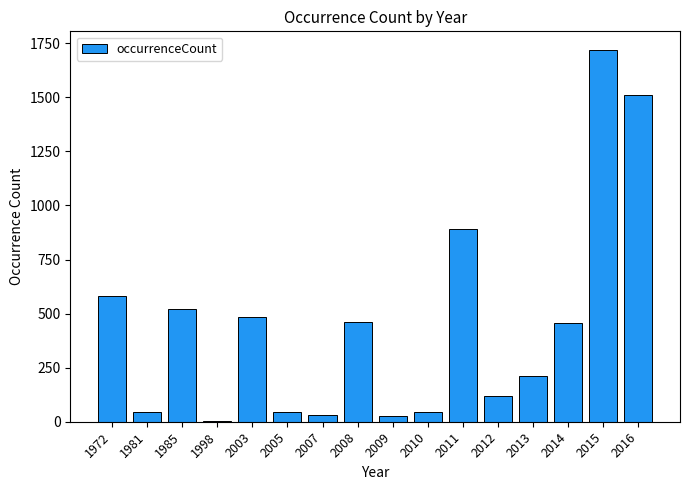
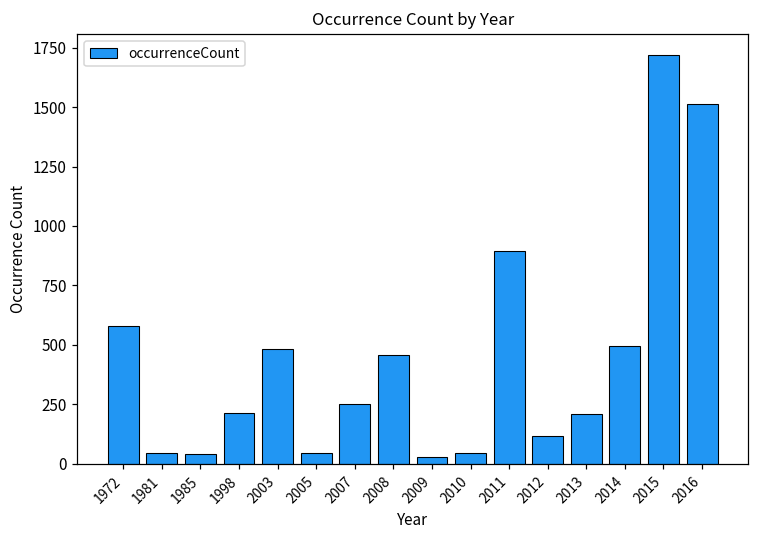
1985: 520 -> 40
1998: 10 -> 210
2007: 30 -> 250
2014: 460 -> 500
